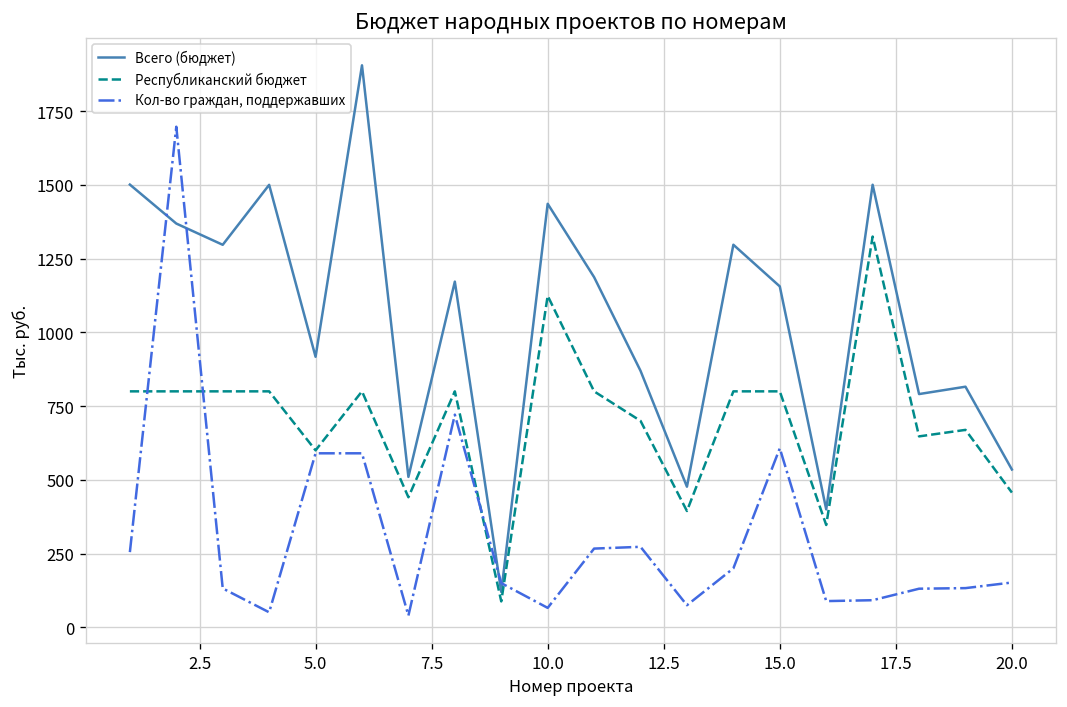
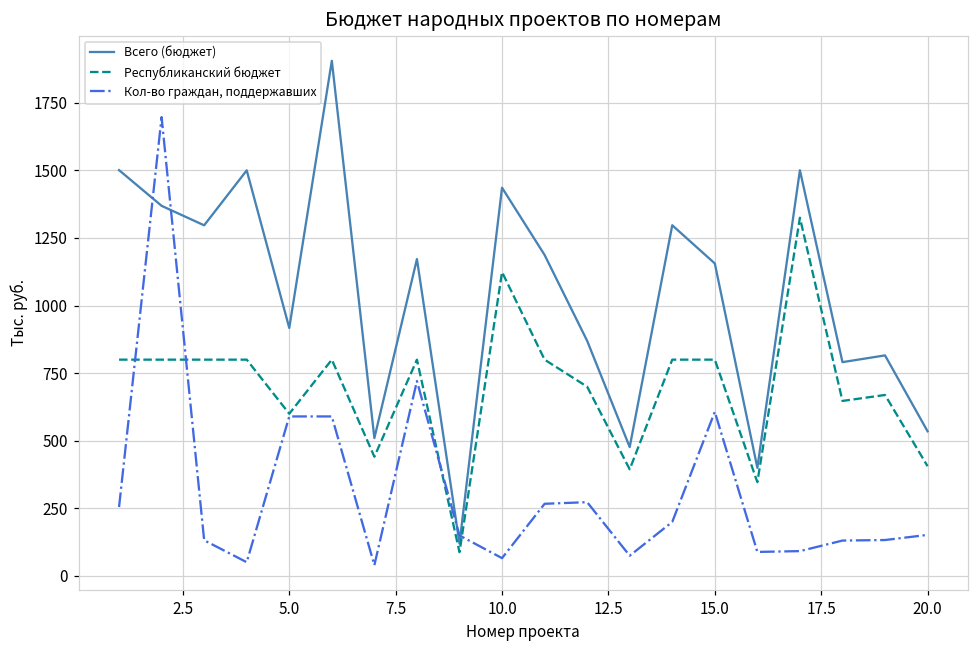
Республиканский бюджет, 20.0: 460 -> 410
